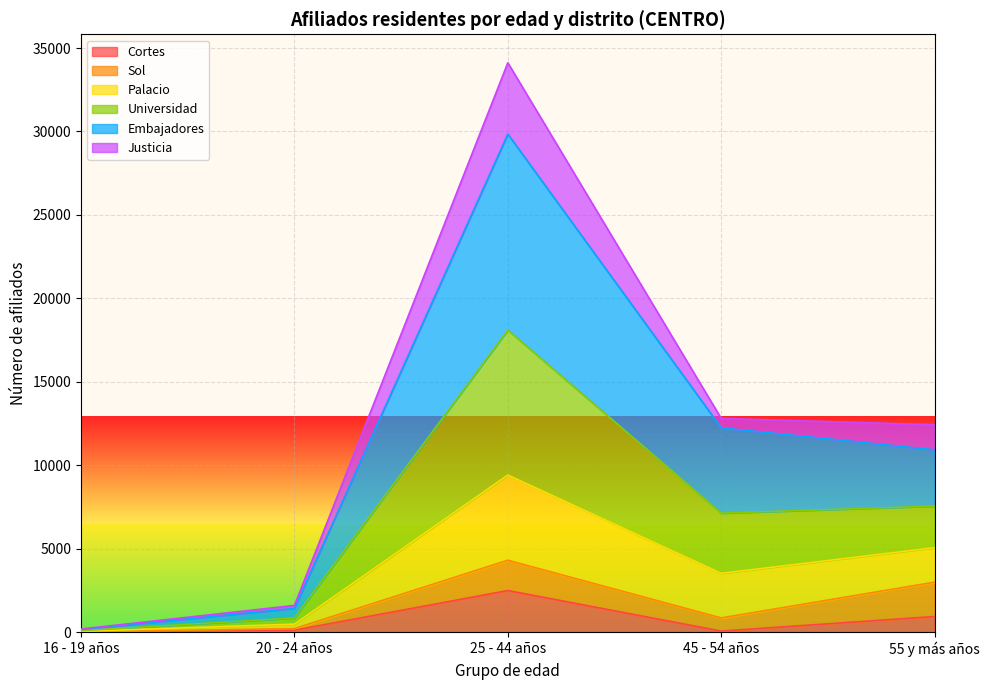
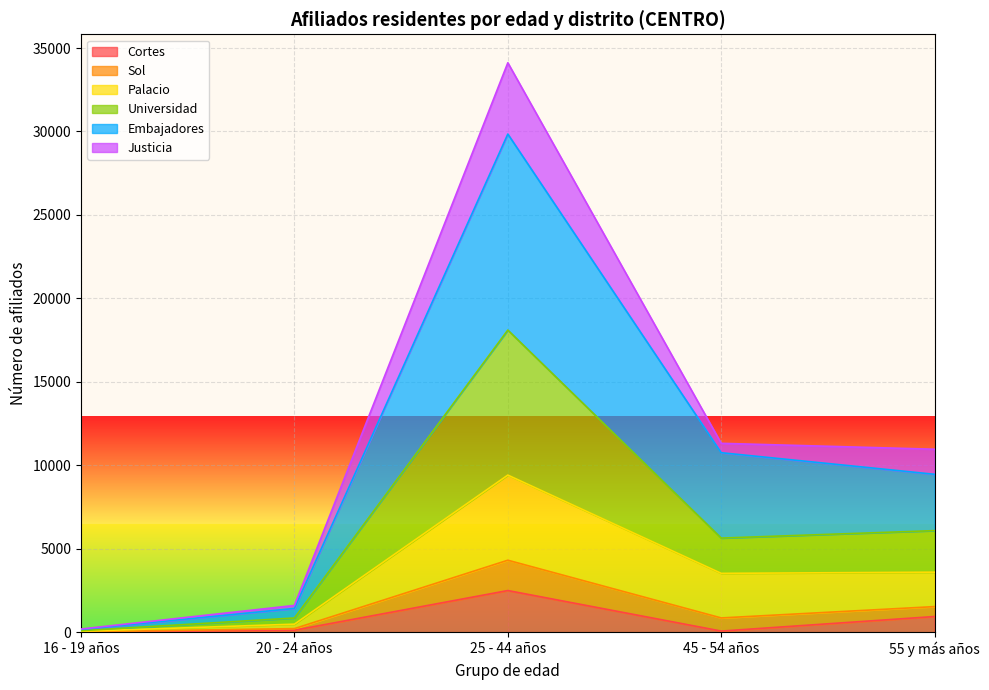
Universidad, 45 - 54 años: 3600 -> 2100
Sol, 55 y más años: 2100 -> 600
